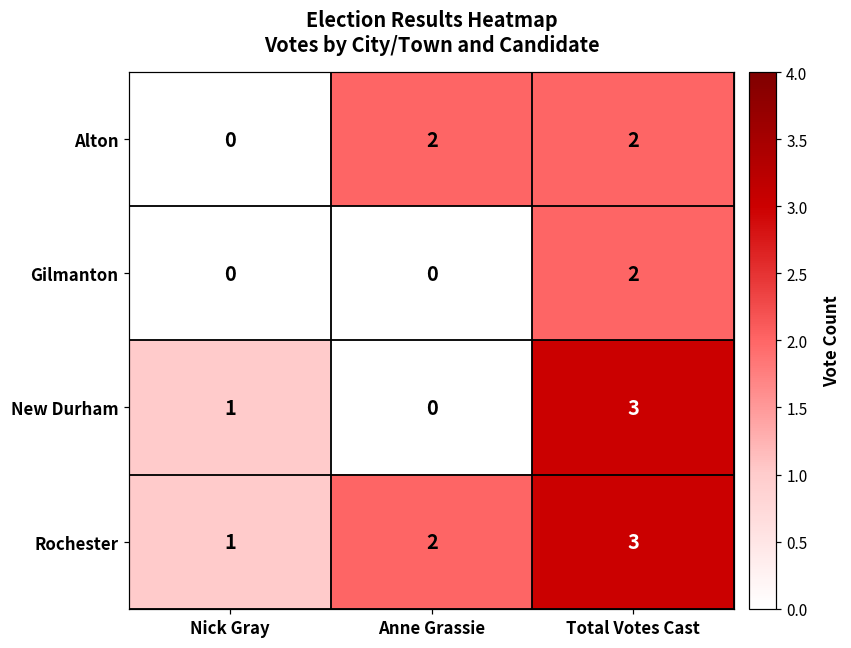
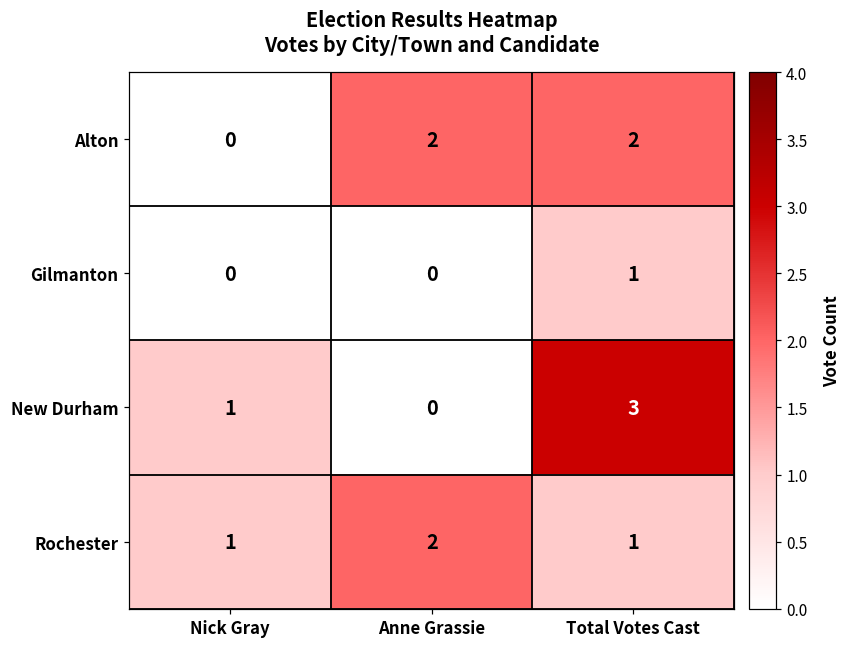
Gilmanton, Total Votes Cast: 2 -> 1
Rochester, Total Votes Cast: 3 -> 1
